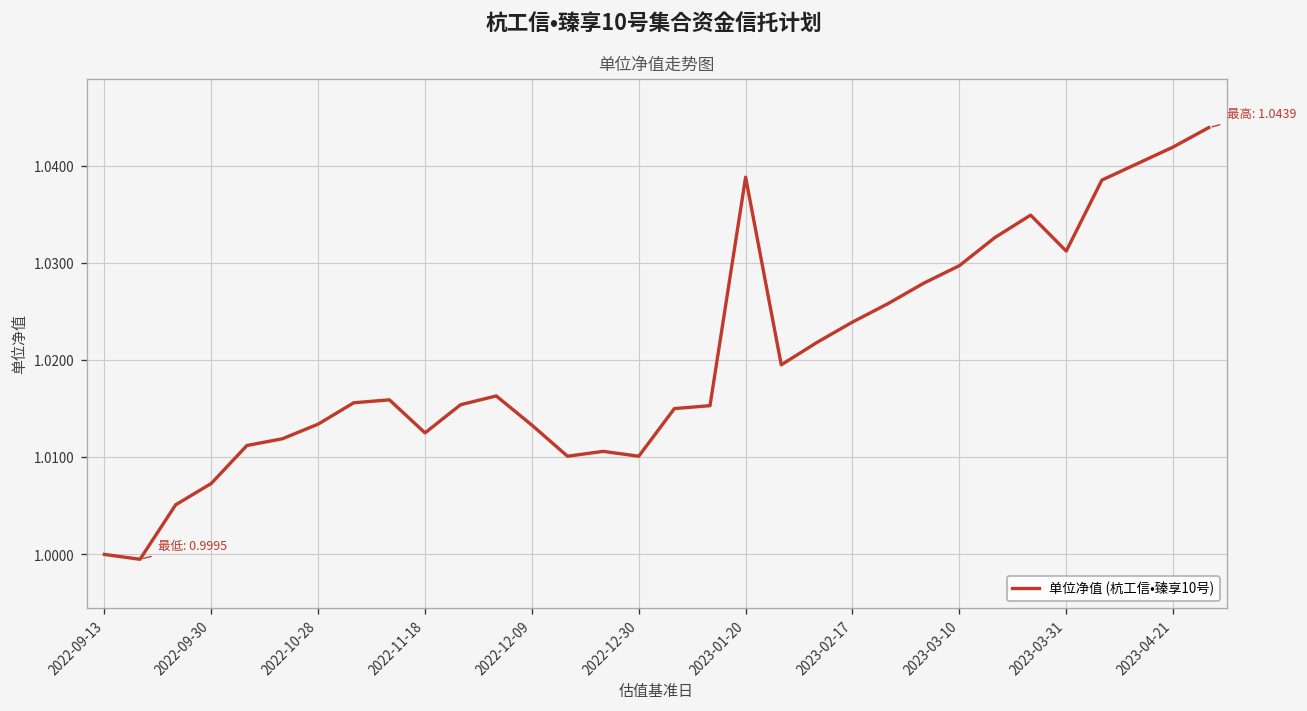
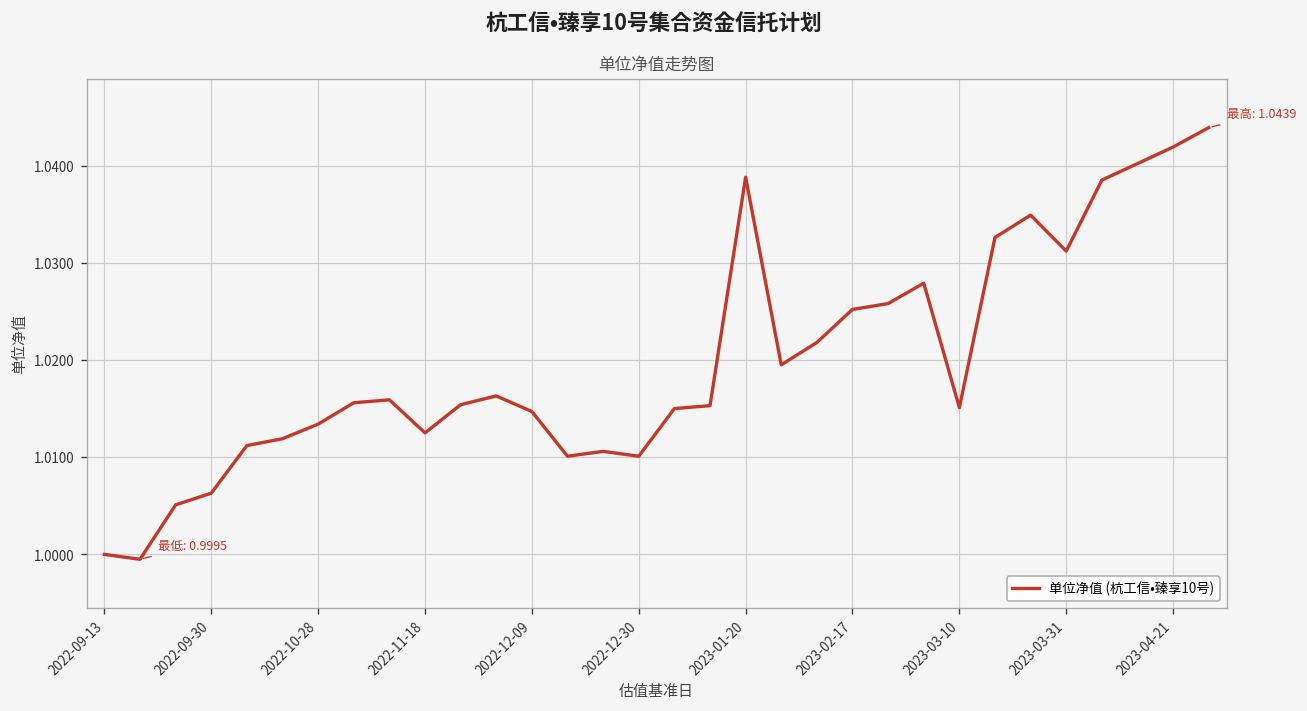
2022-09-30: 1.007 -> 1.006
2022-12-09: 1.013 -> 1.015
2023-02-17: 1.024 -> 1.025
2023-03-10: 1.030 -> 1.015
